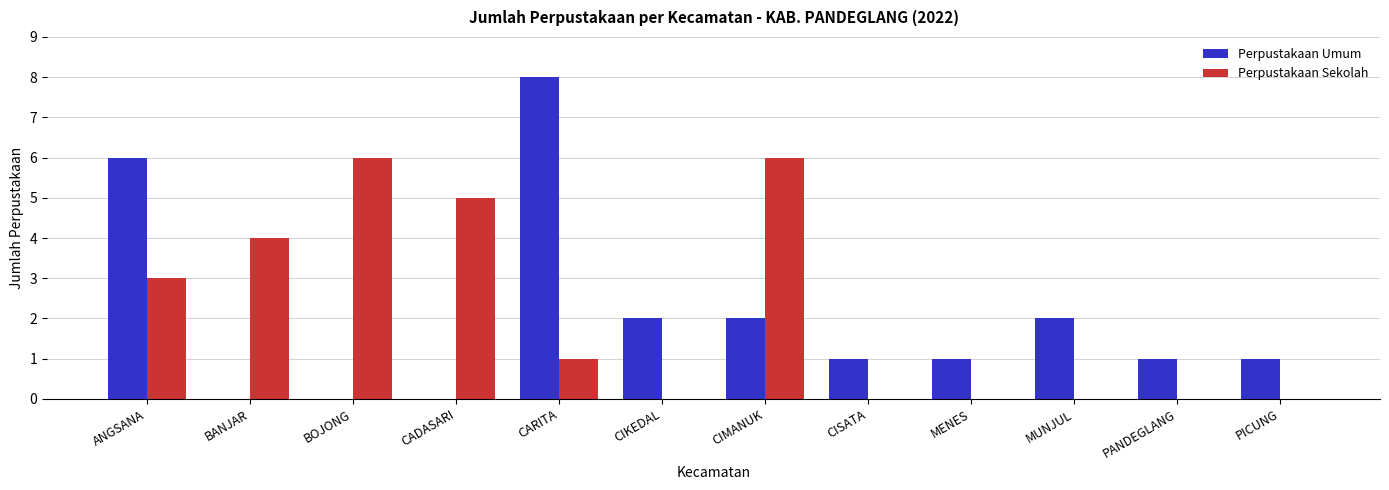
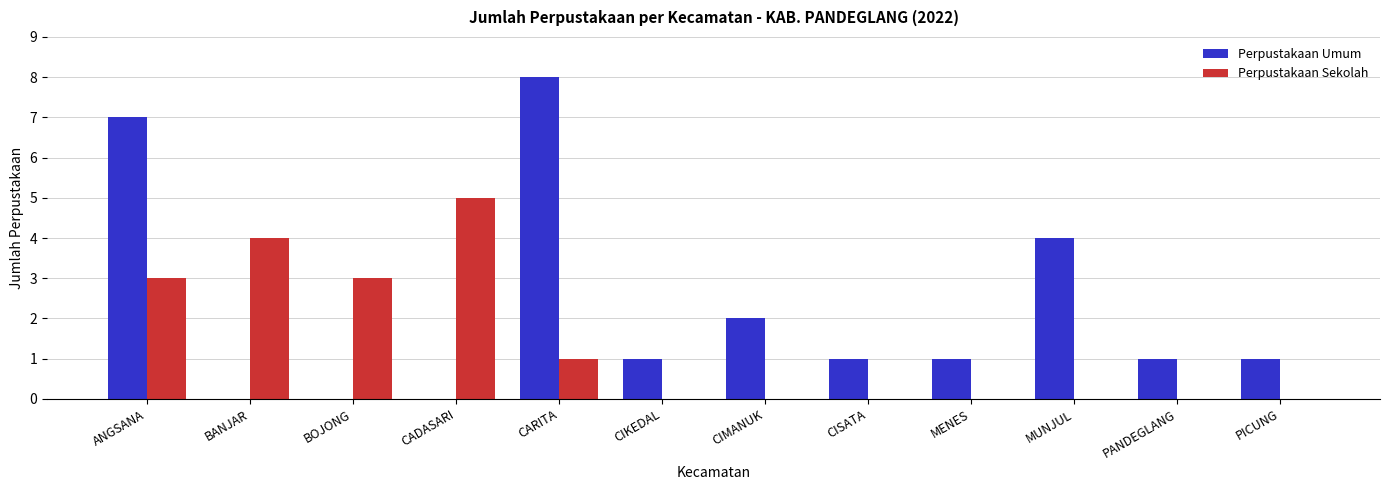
Perpustakaan Umum, ANGSANA: 6 -> 7
Perpustakaan Sekolah, BOJONG: 6 -> 3
Perpustakaan Umum, CIKEDAL: 2 -> 1
Perpustakaan Sekolah, CIMANUK: 6 -> 0
Perpustakaan Umum, MUNJUL: 2 -> 4
